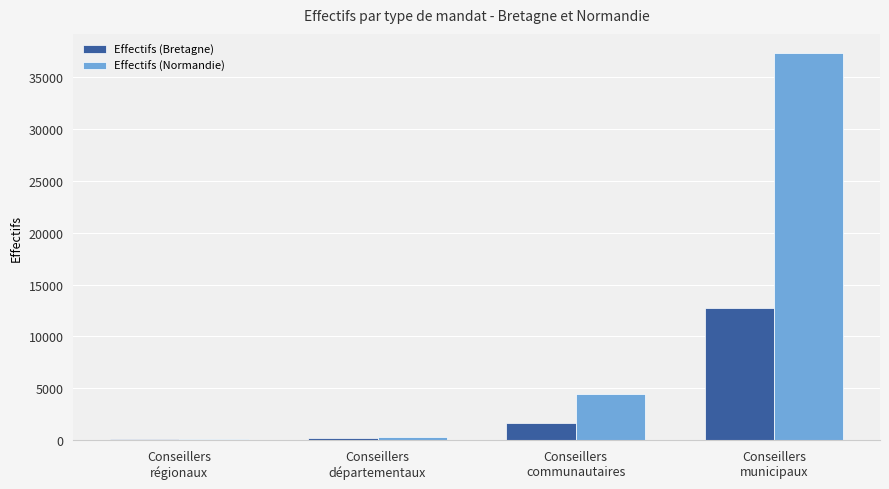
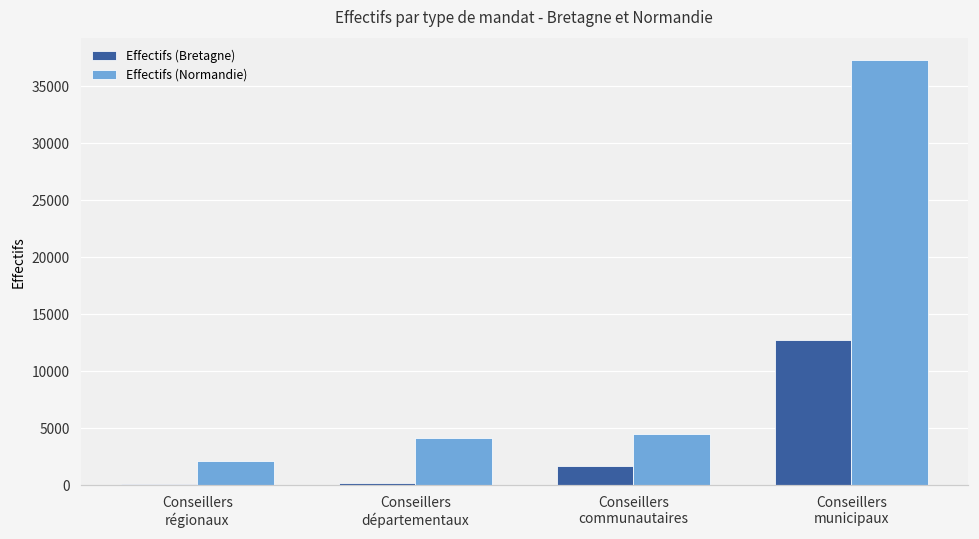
Effectifs (Normandie), Conseillers régionaux: 100 -> 2100
Effectifs (Normandie), Conseillers départementaux: 300 -> 4100
